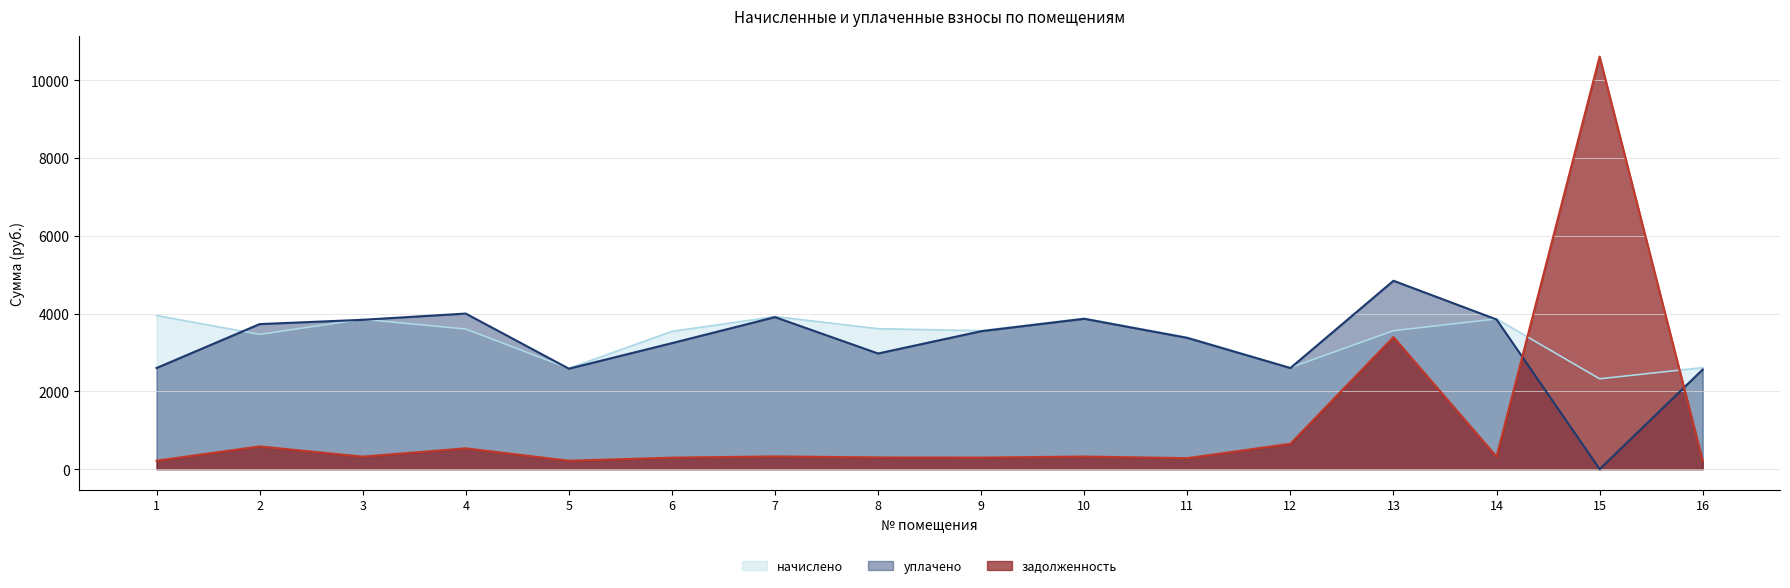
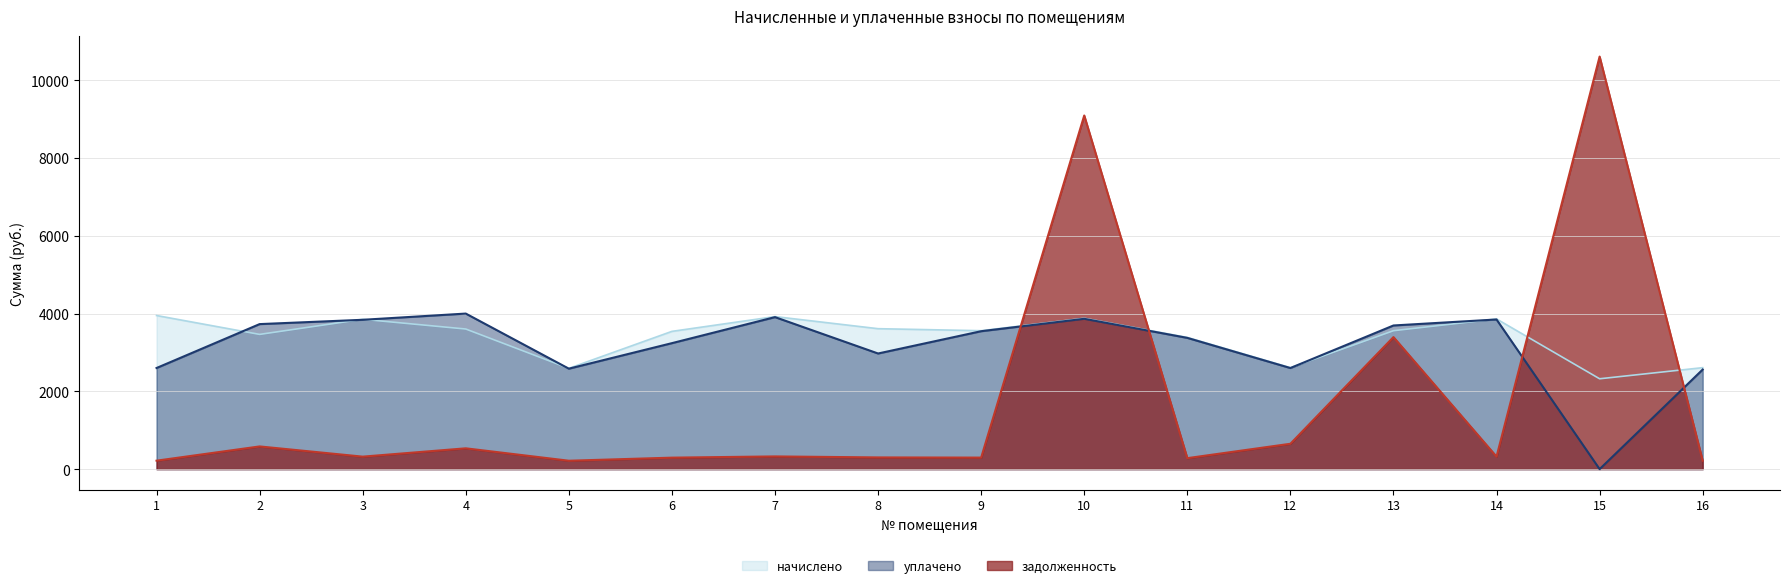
задолженность, 10: 300 -> 9100
уплачено, 13: 4800 -> 3700
